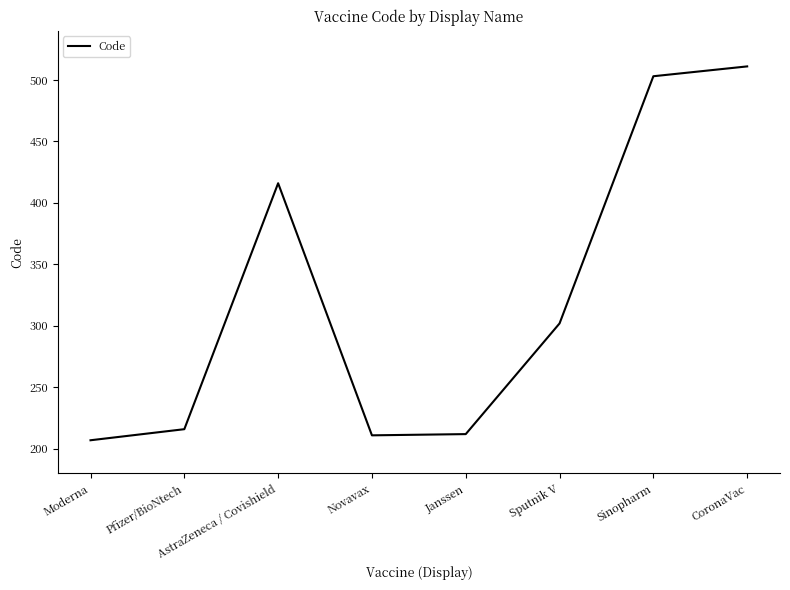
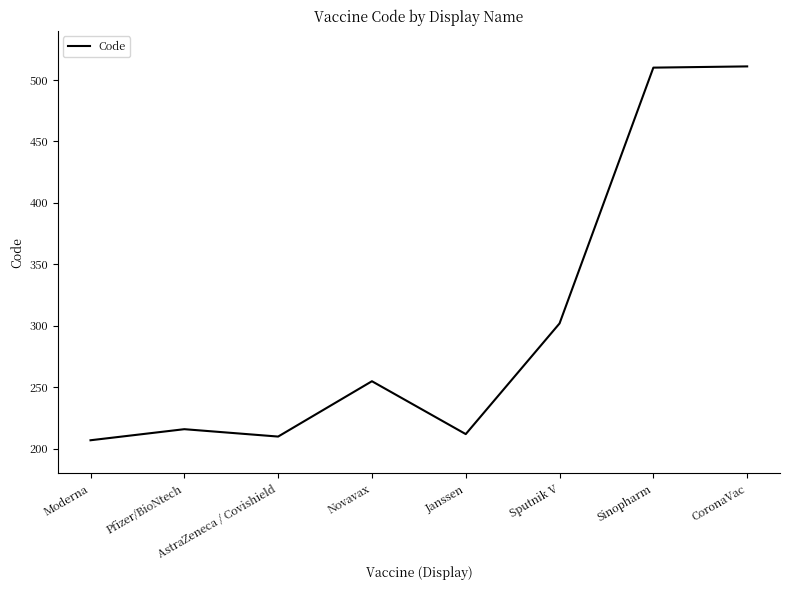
AstraZeneca / Covishield: 416 -> 210
Novavax: 211 -> 255
Sinopharm: 503 -> 510
